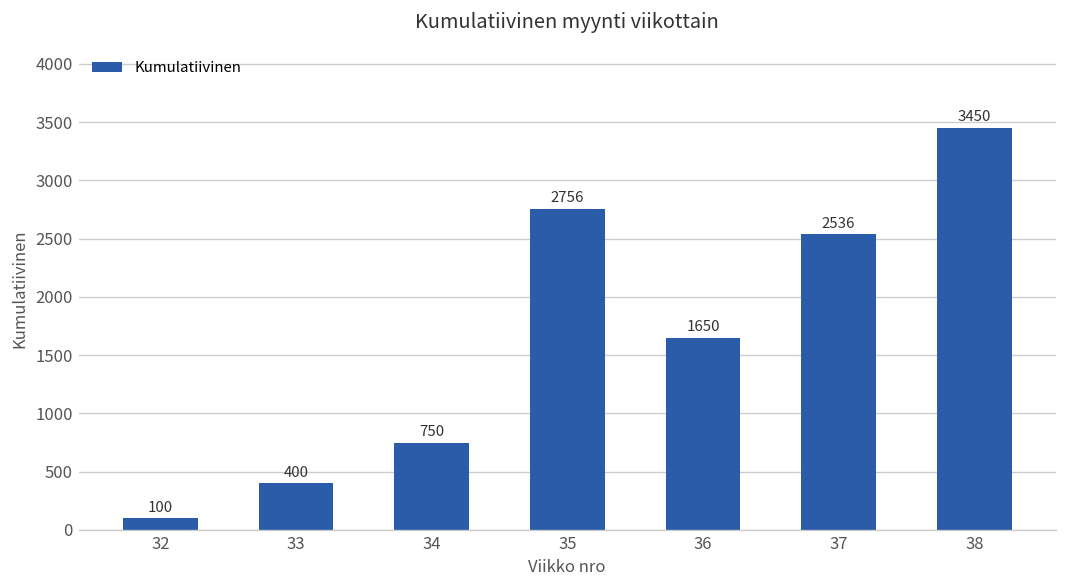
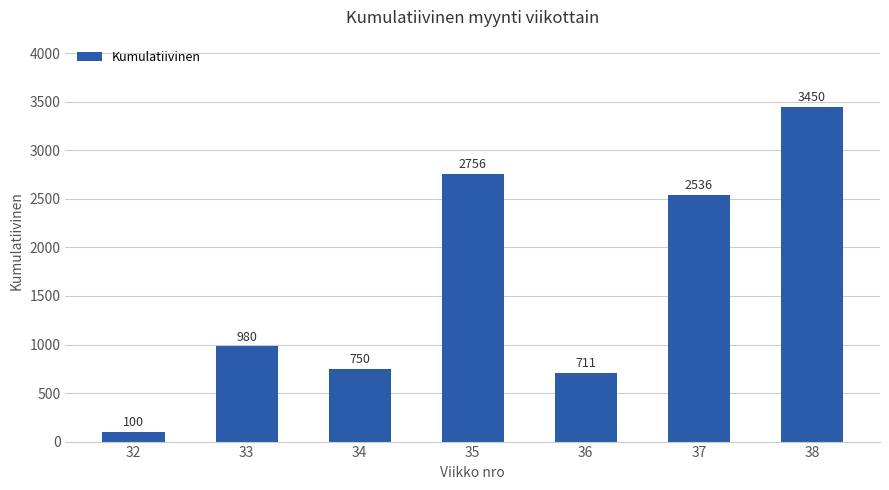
33: 400 -> 980
36: 1650 -> 711
